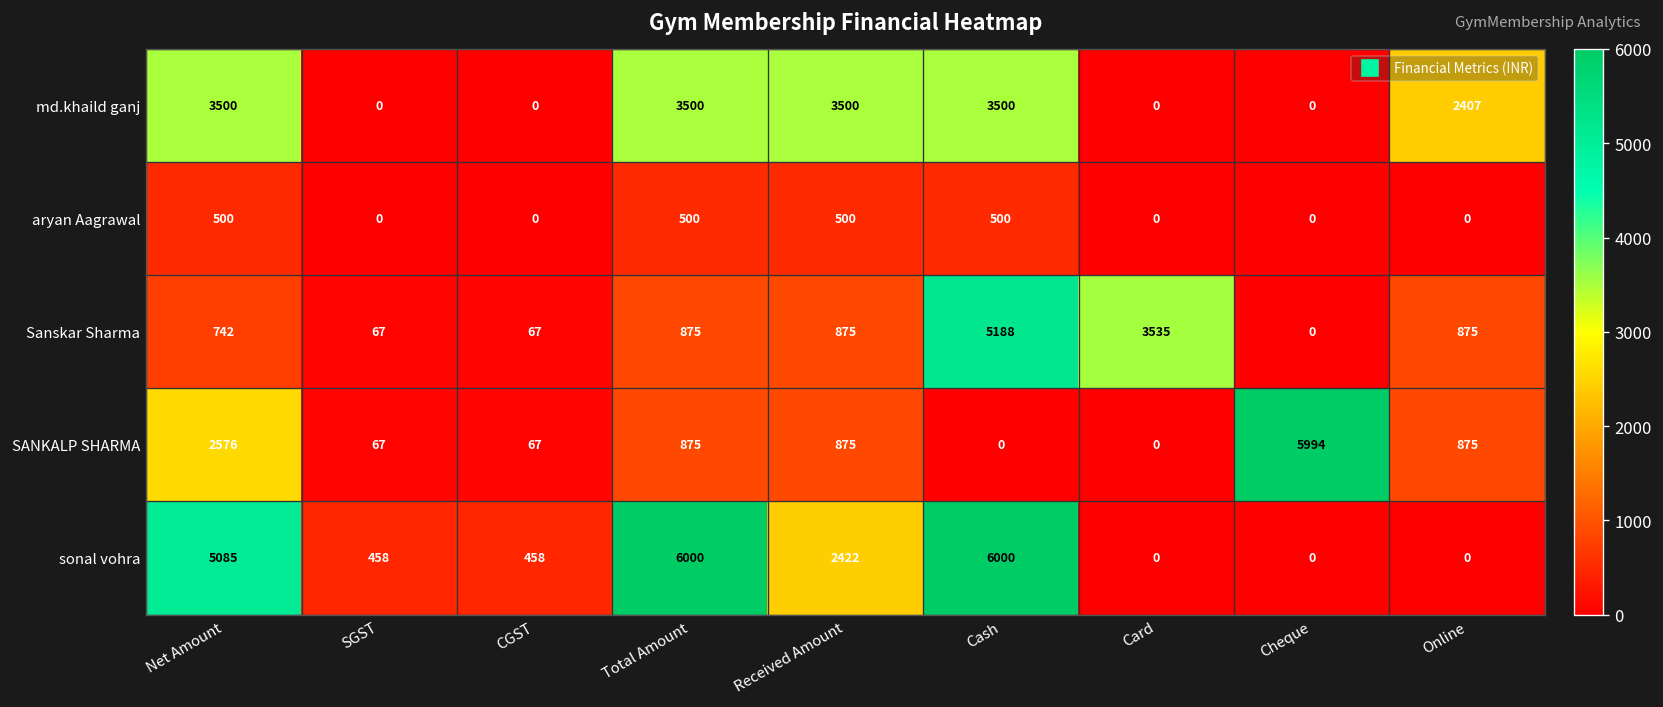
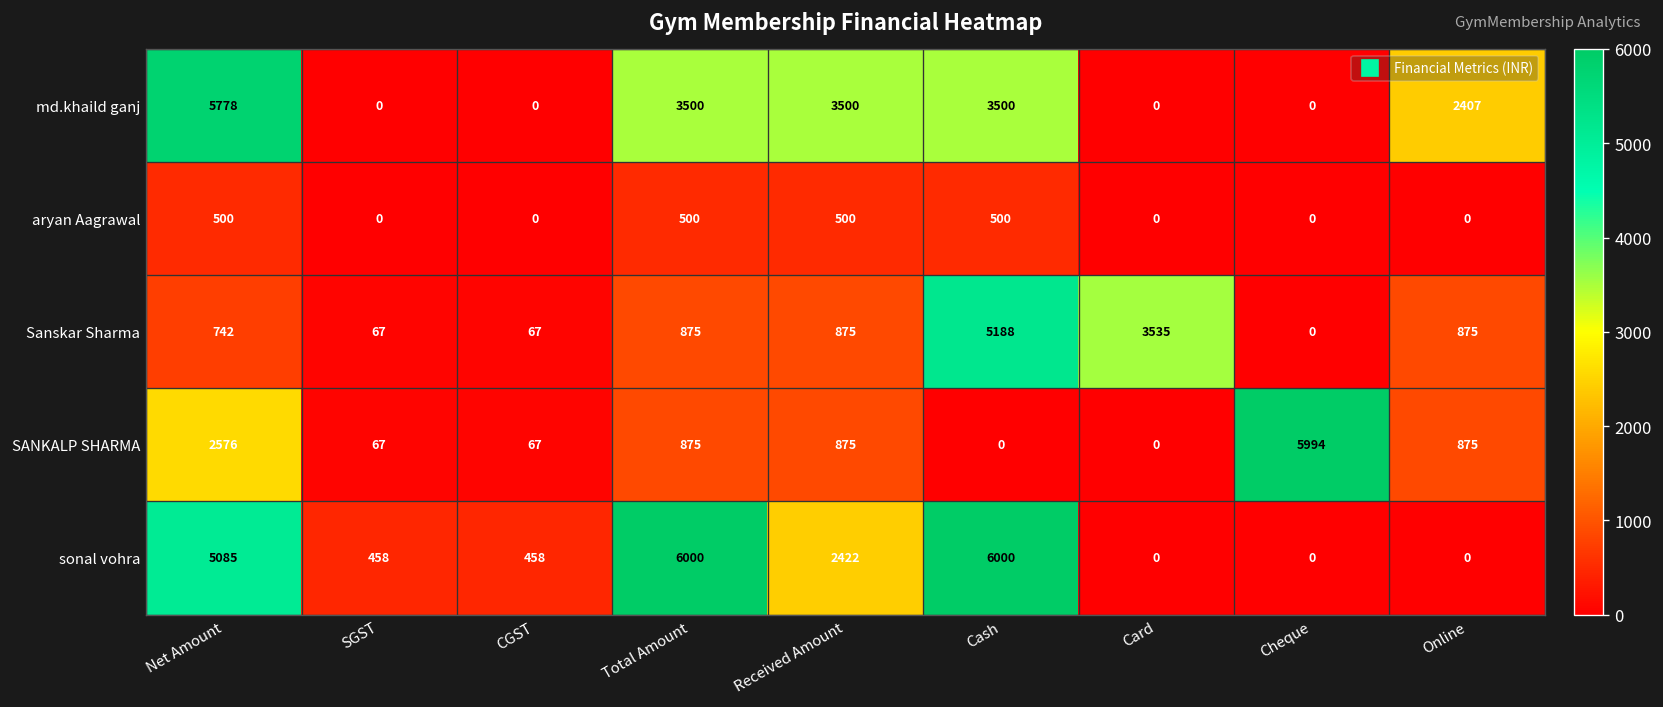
md.khaild ganj, Net Amount: 3500 -> 5778
